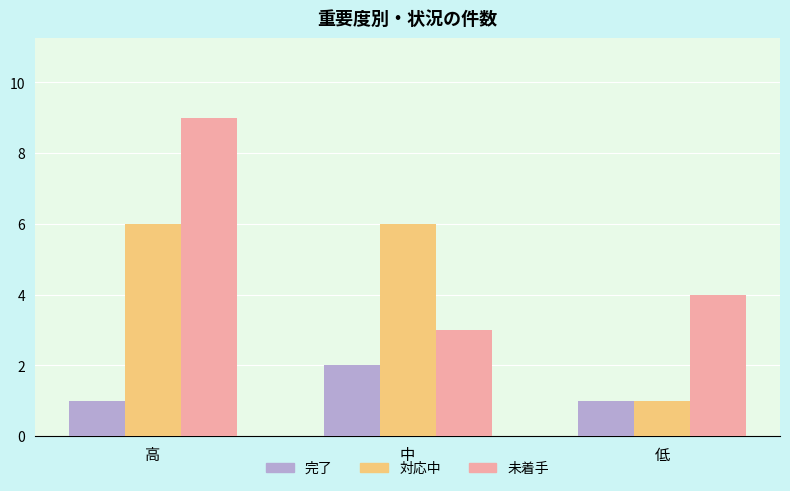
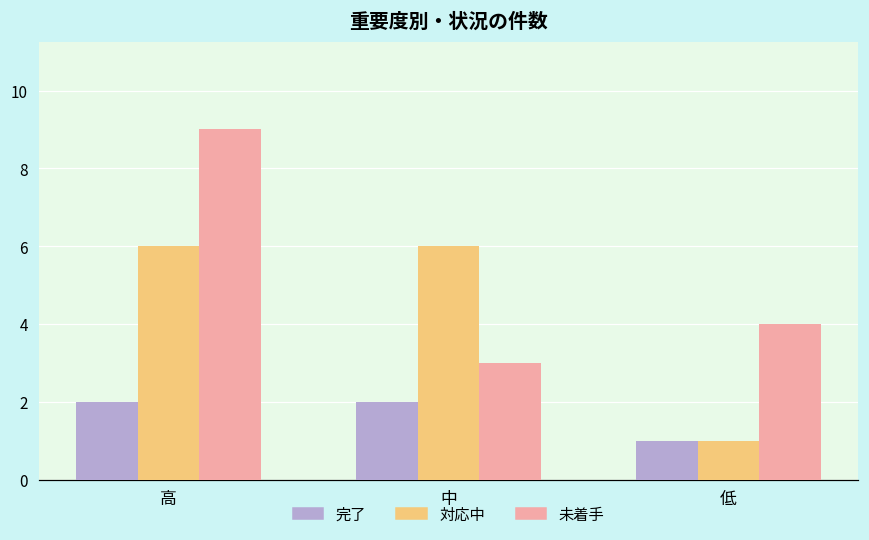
完了, 高: 1 -> 2
